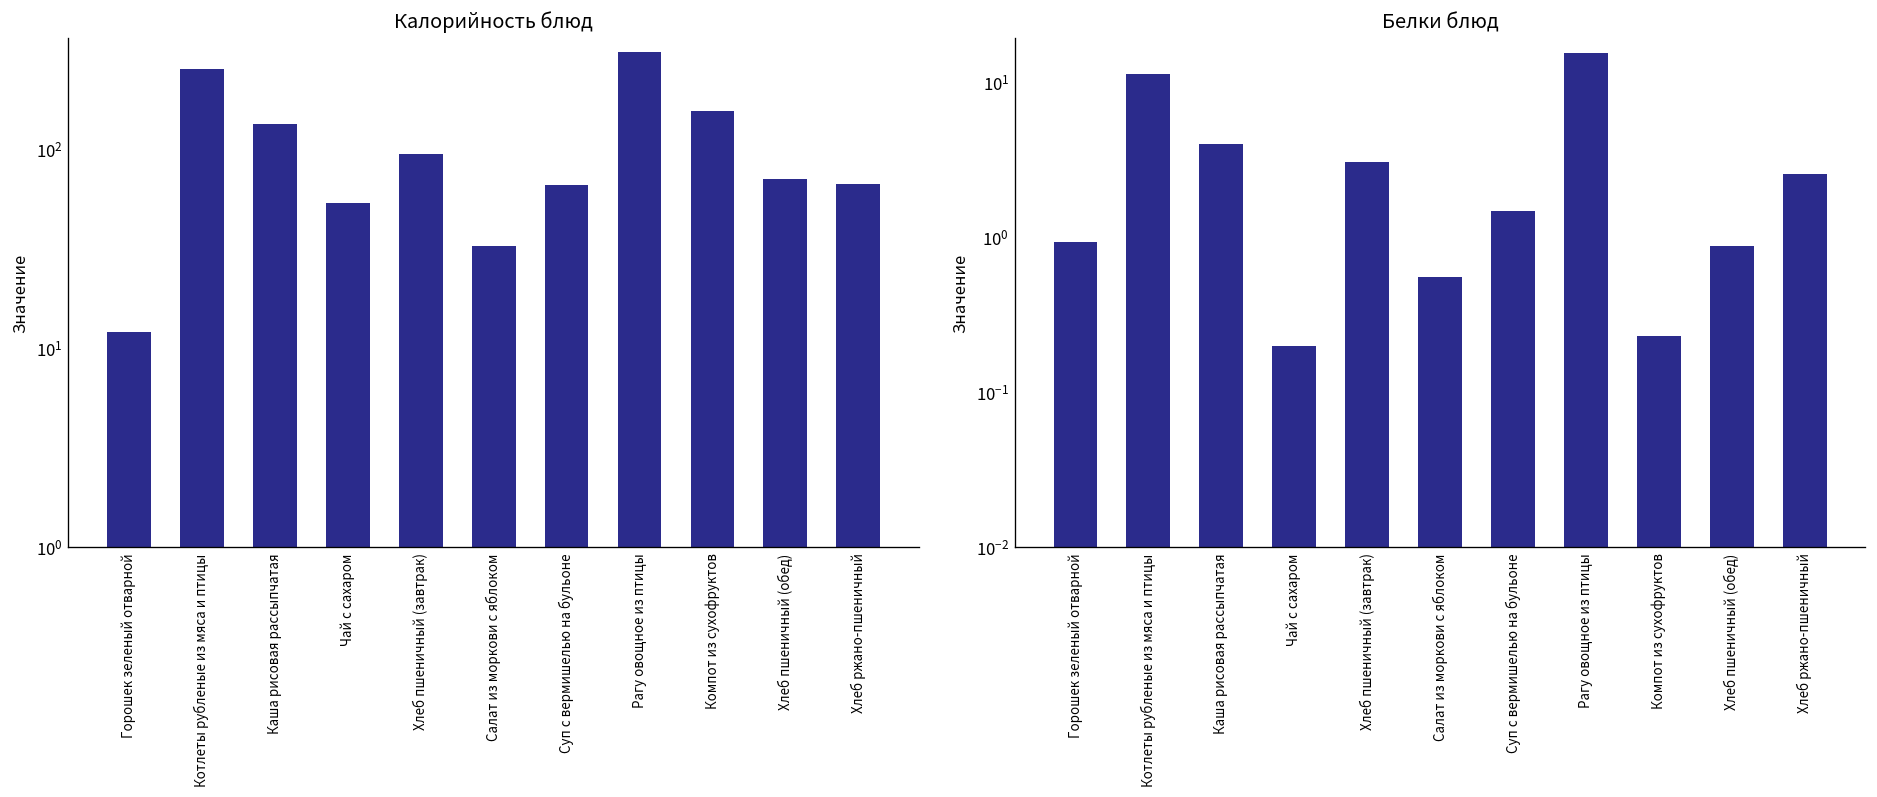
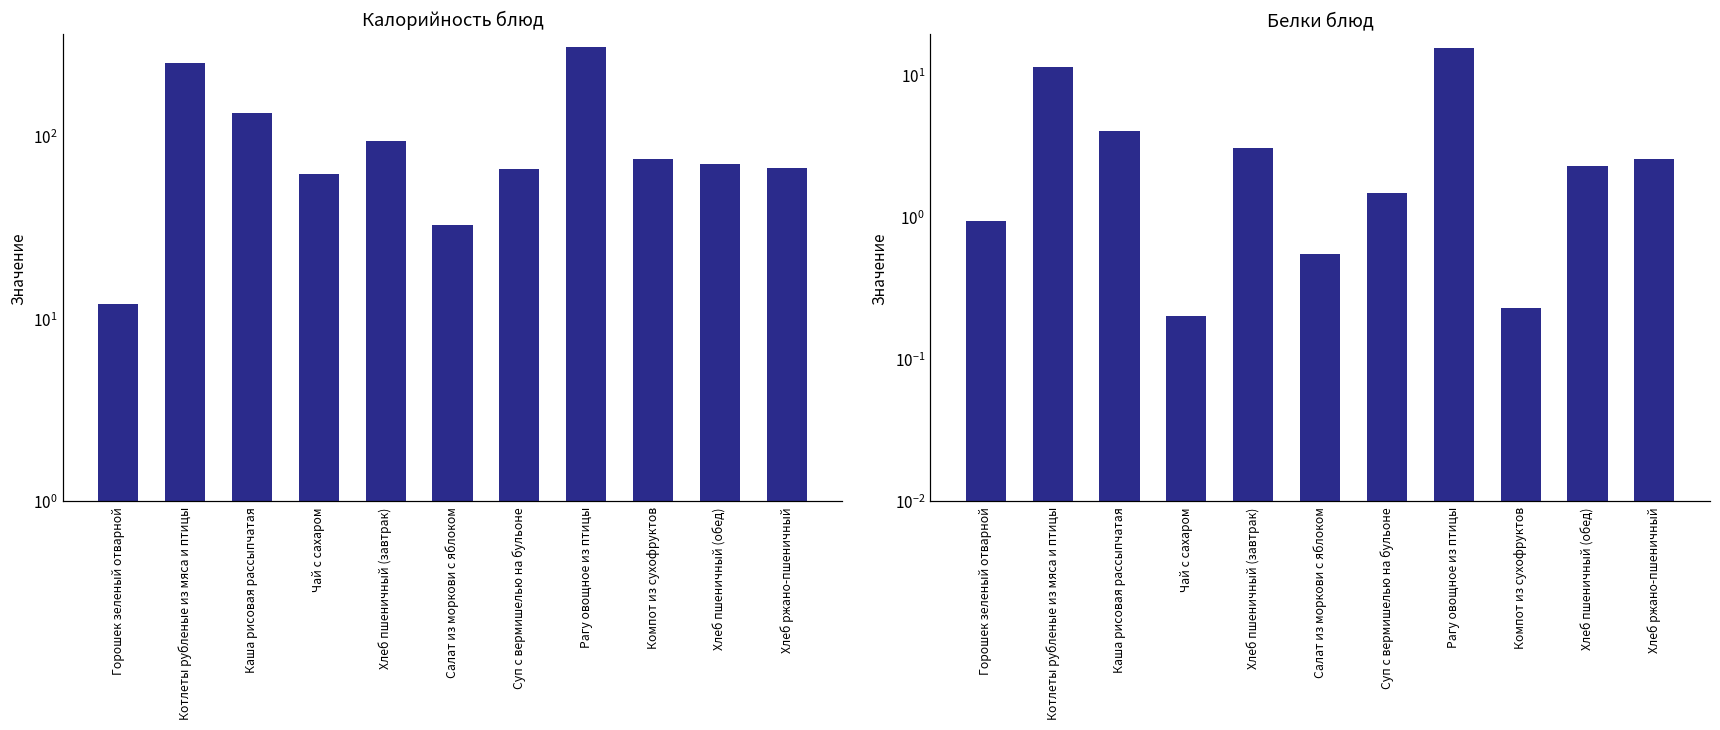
Калорийность блюд, Чай с сахаром: 53 -> 62
Калорийность блюд, Компот из сухофруктов: 160 -> 70
Белки блюд, Хлеб пшеничный (обед): 0.9 -> 2.3
